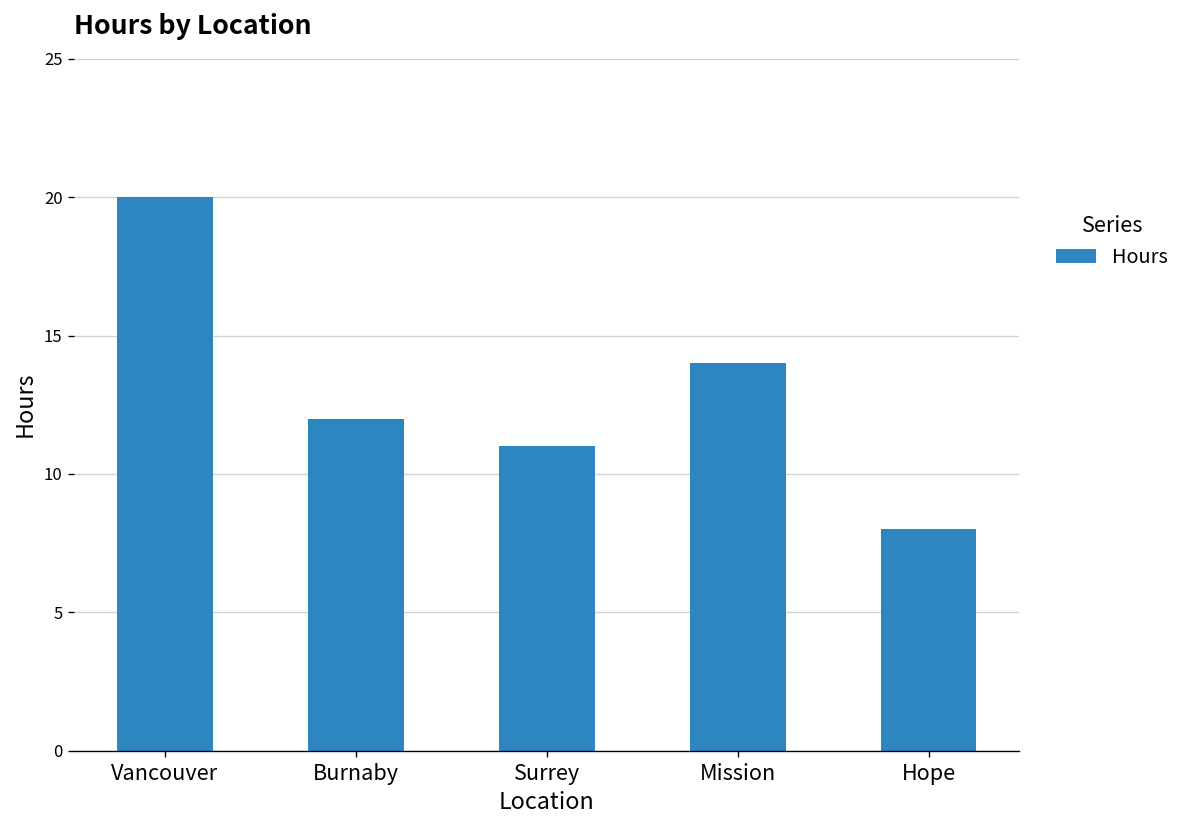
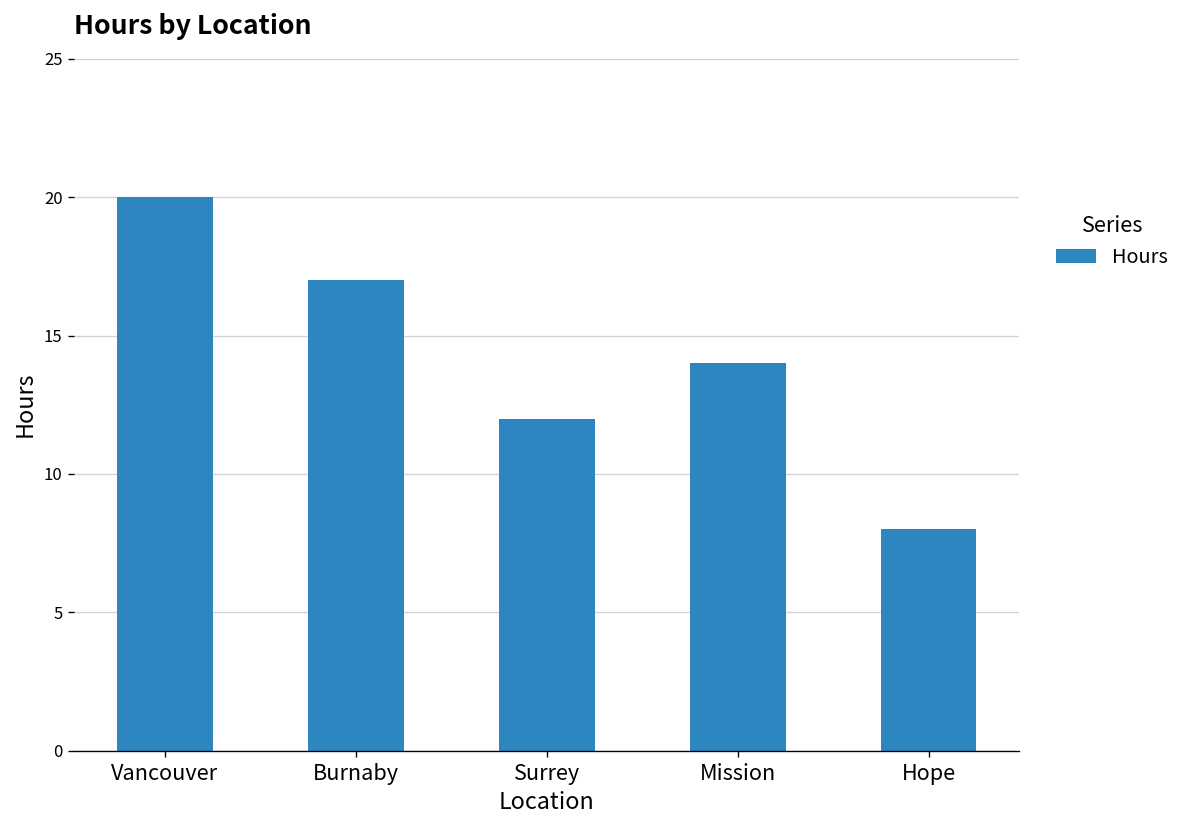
Burnaby: 12 -> 17
Surrey: 11 -> 12
